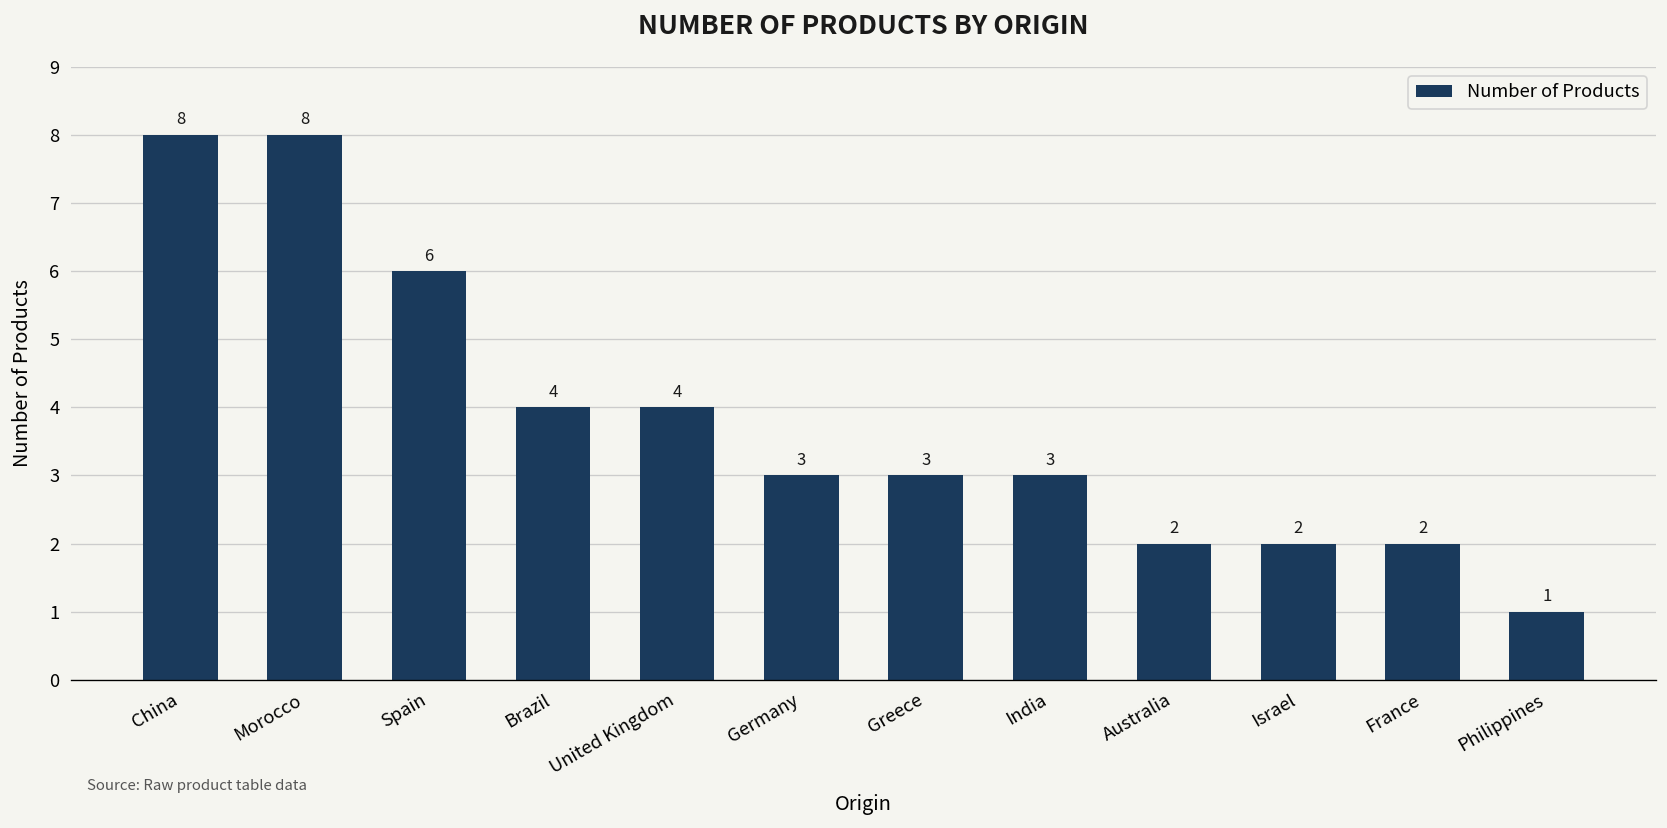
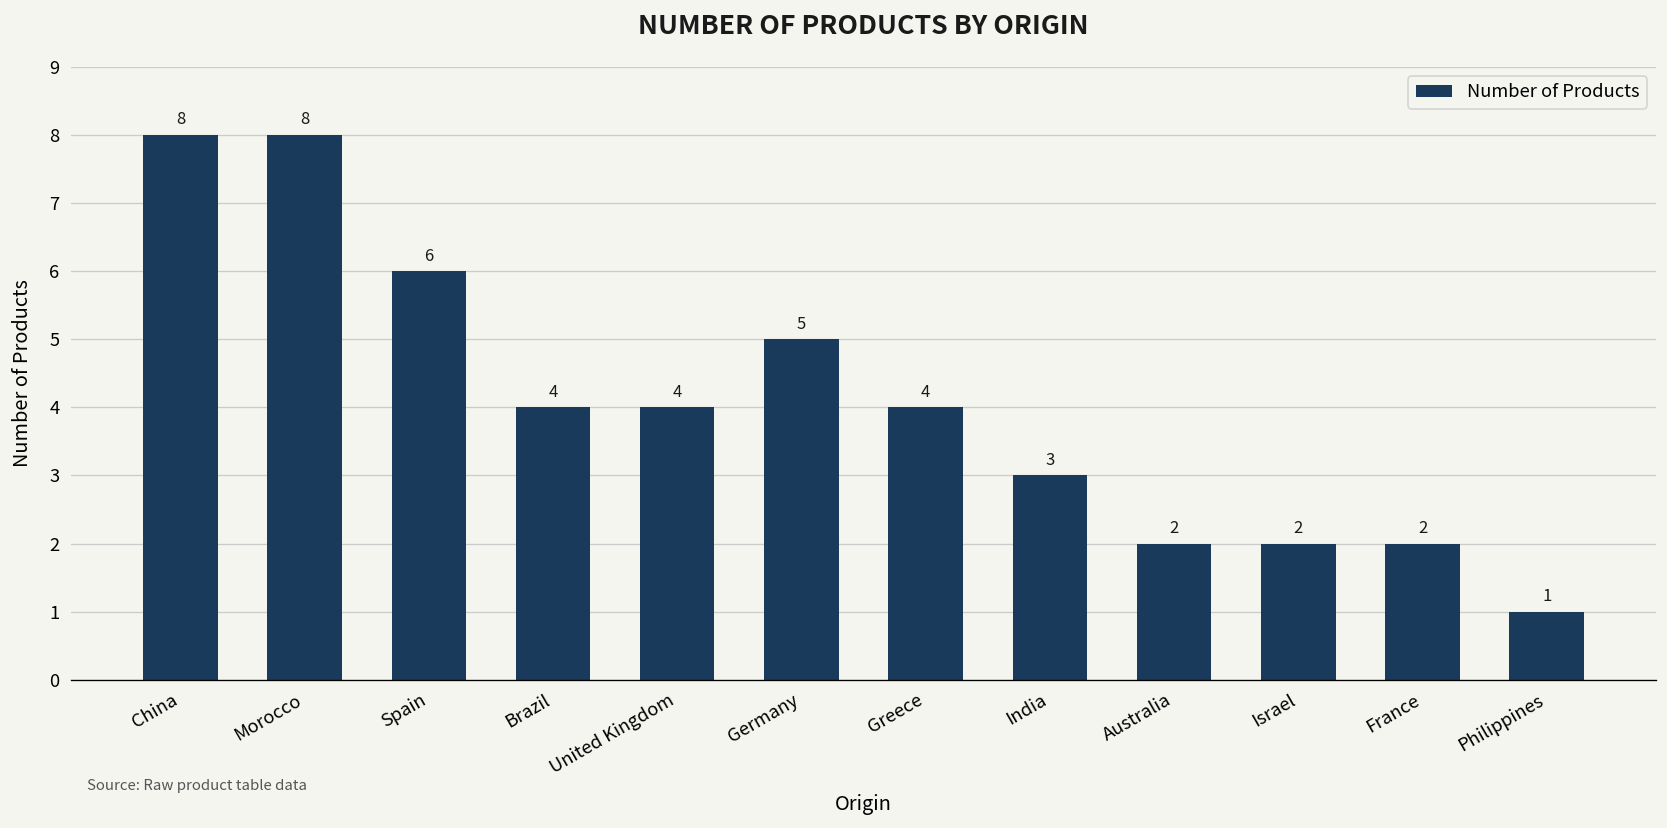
Germany: 3 -> 5
Greece: 3 -> 4
